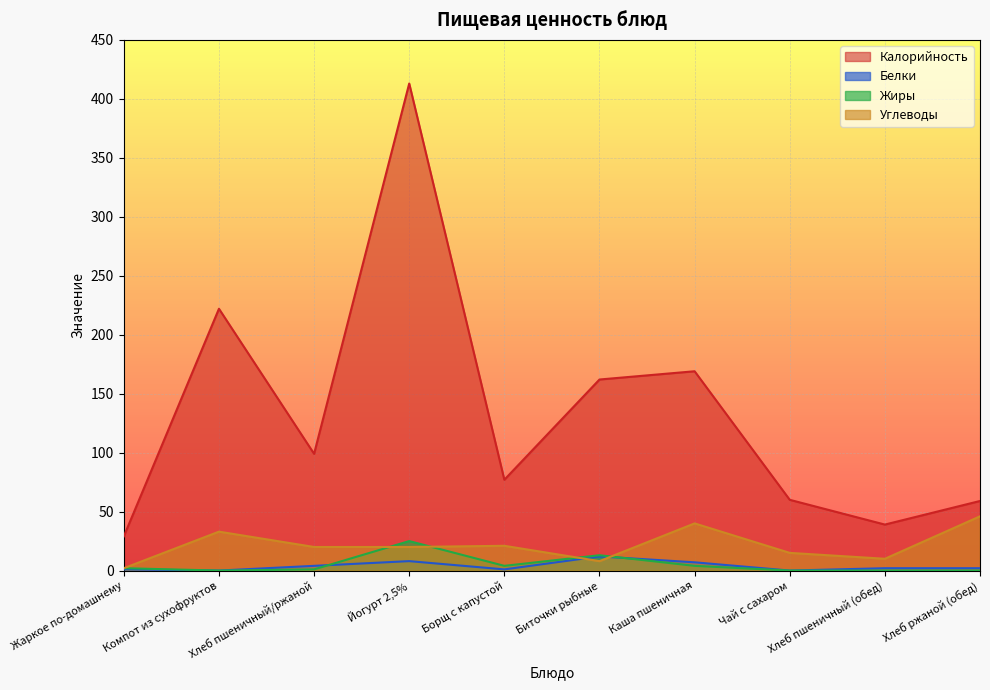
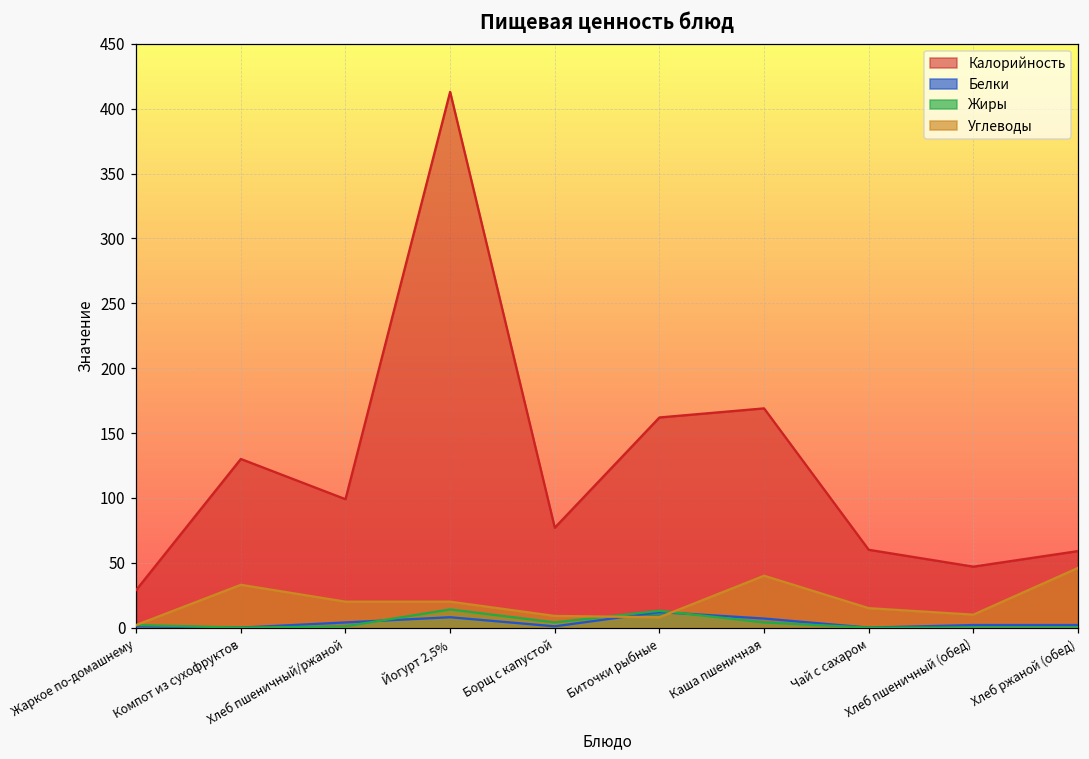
Калорийность, Компот из сухофруктов: 222 -> 130
Жиры, Йогурт 2,5%: 25 -> 14
Углеводы, Борщ с капустой: 21 -> 9
Калорийность, Хлеб пшеничный (обед): 39 -> 47
